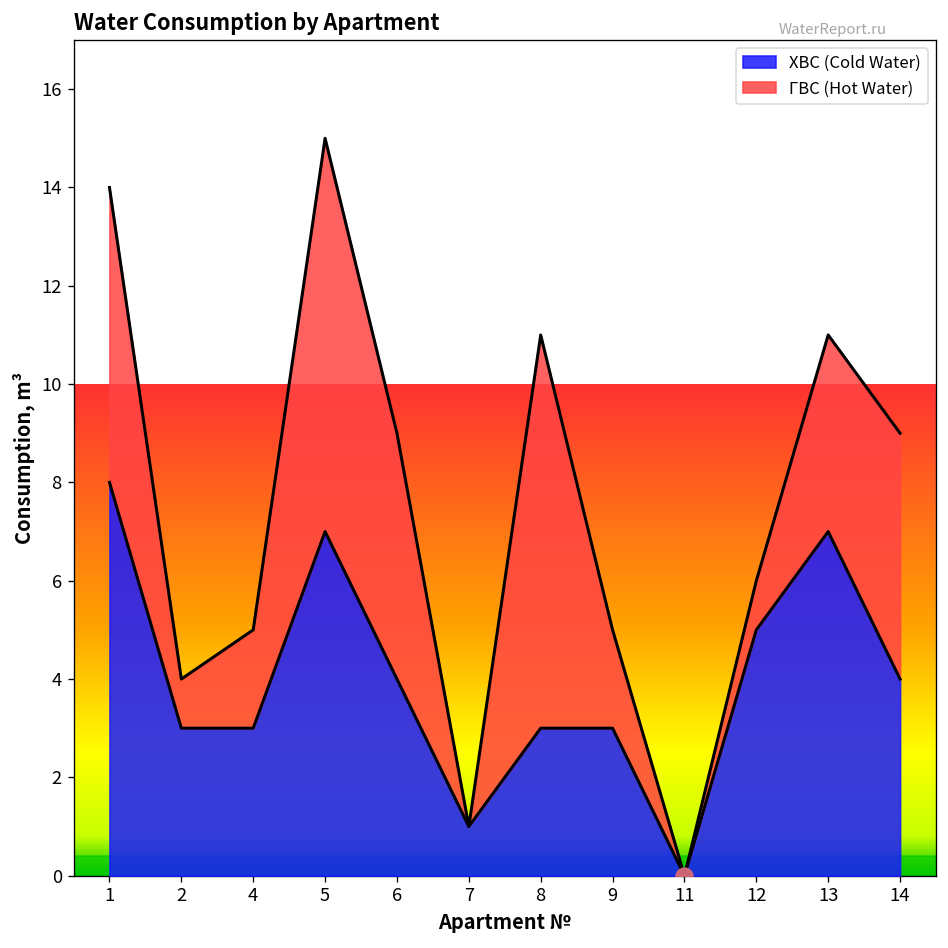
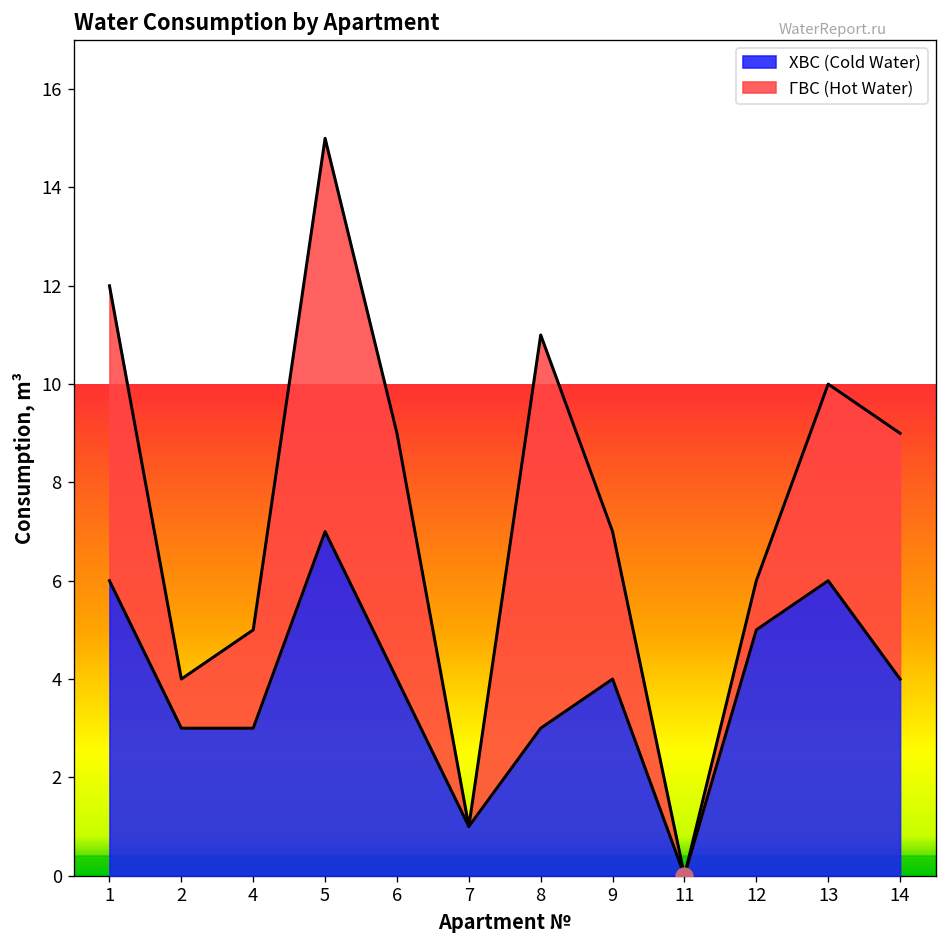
ХВС (Cold Water), 1: 8 -> 6
ХВС (Cold Water), 9: 3 -> 4
ГВС (Hot Water), 9: 2 -> 3
ХВС (Cold Water), 13: 7 -> 6
